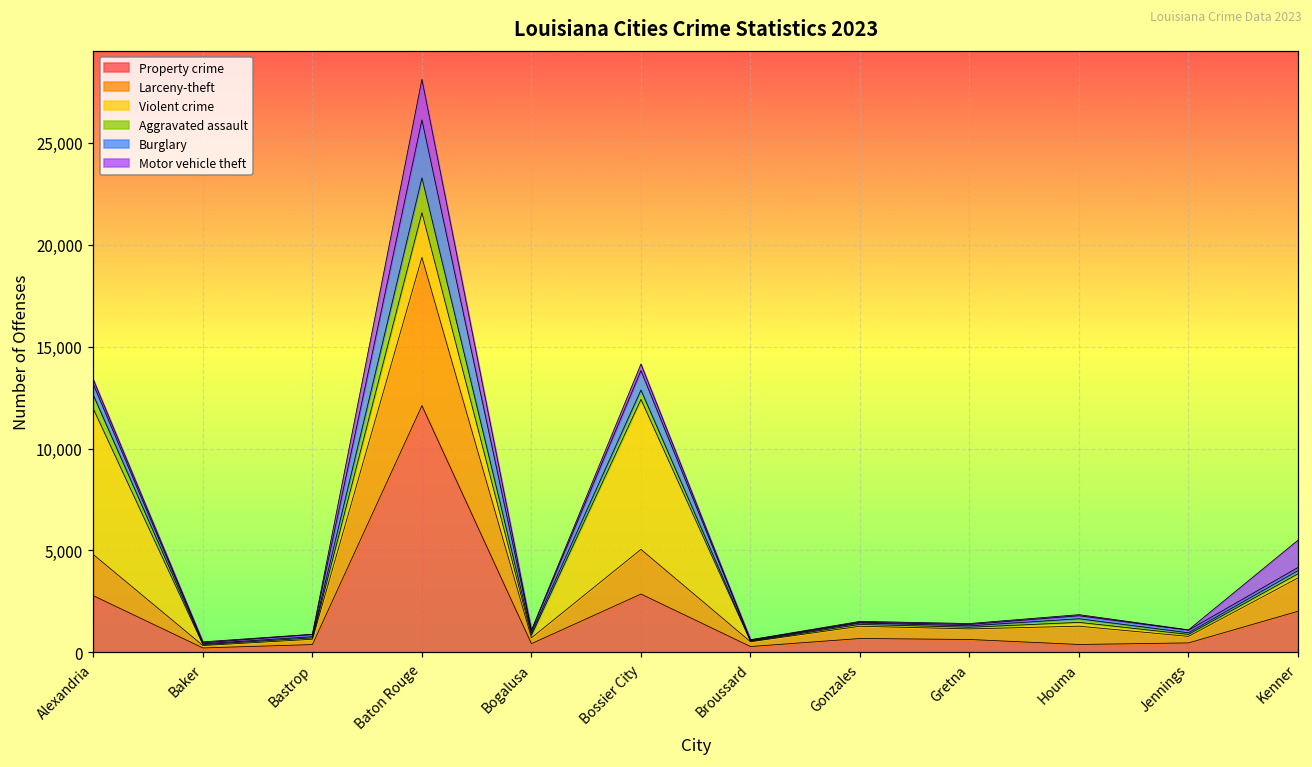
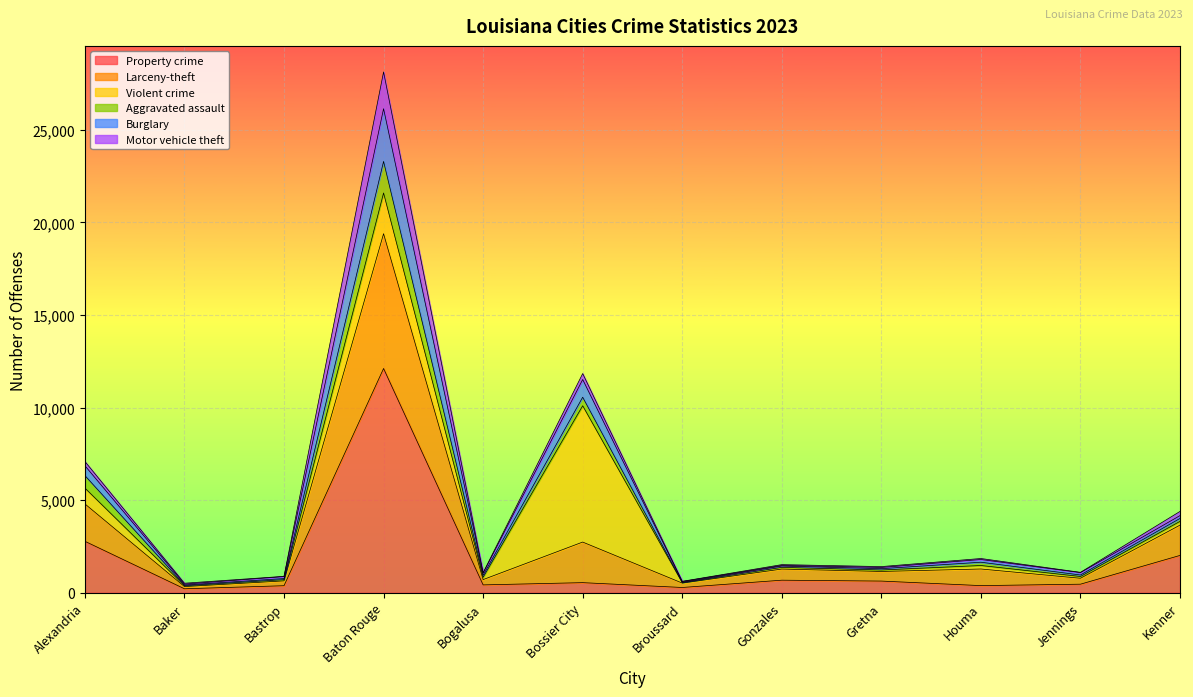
Violent crime, Alexandria: 7,100 -> 900
Property crime, Bossier City: 2,900 -> 500
Motor vehicle theft, Kenner: 1,300 -> 200
